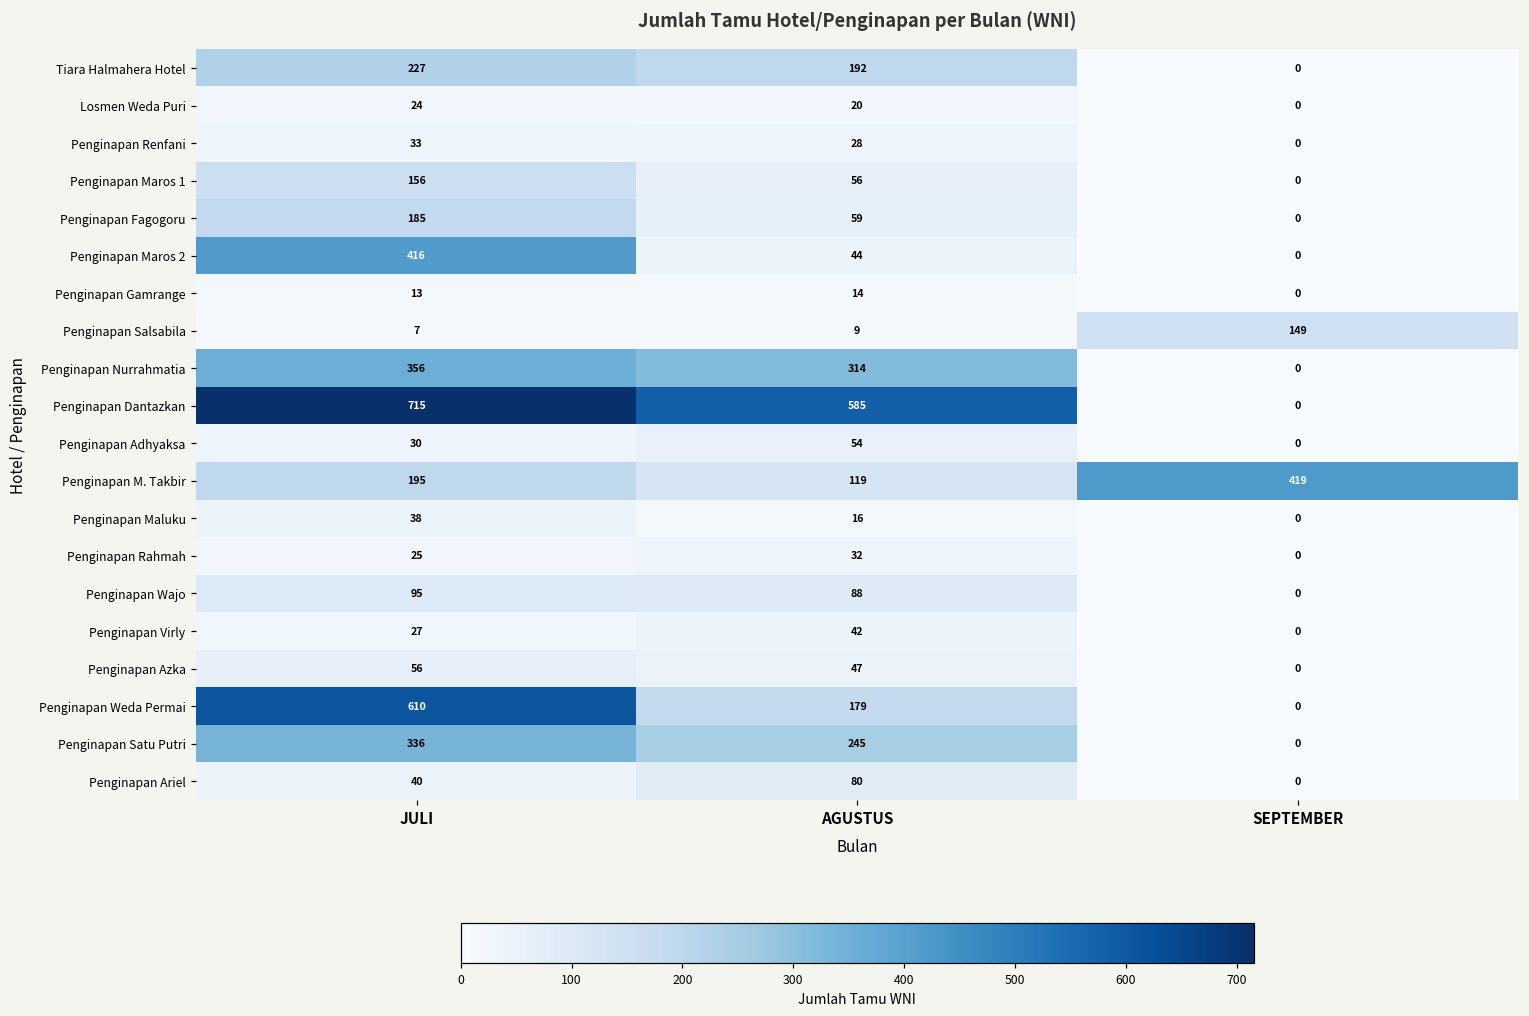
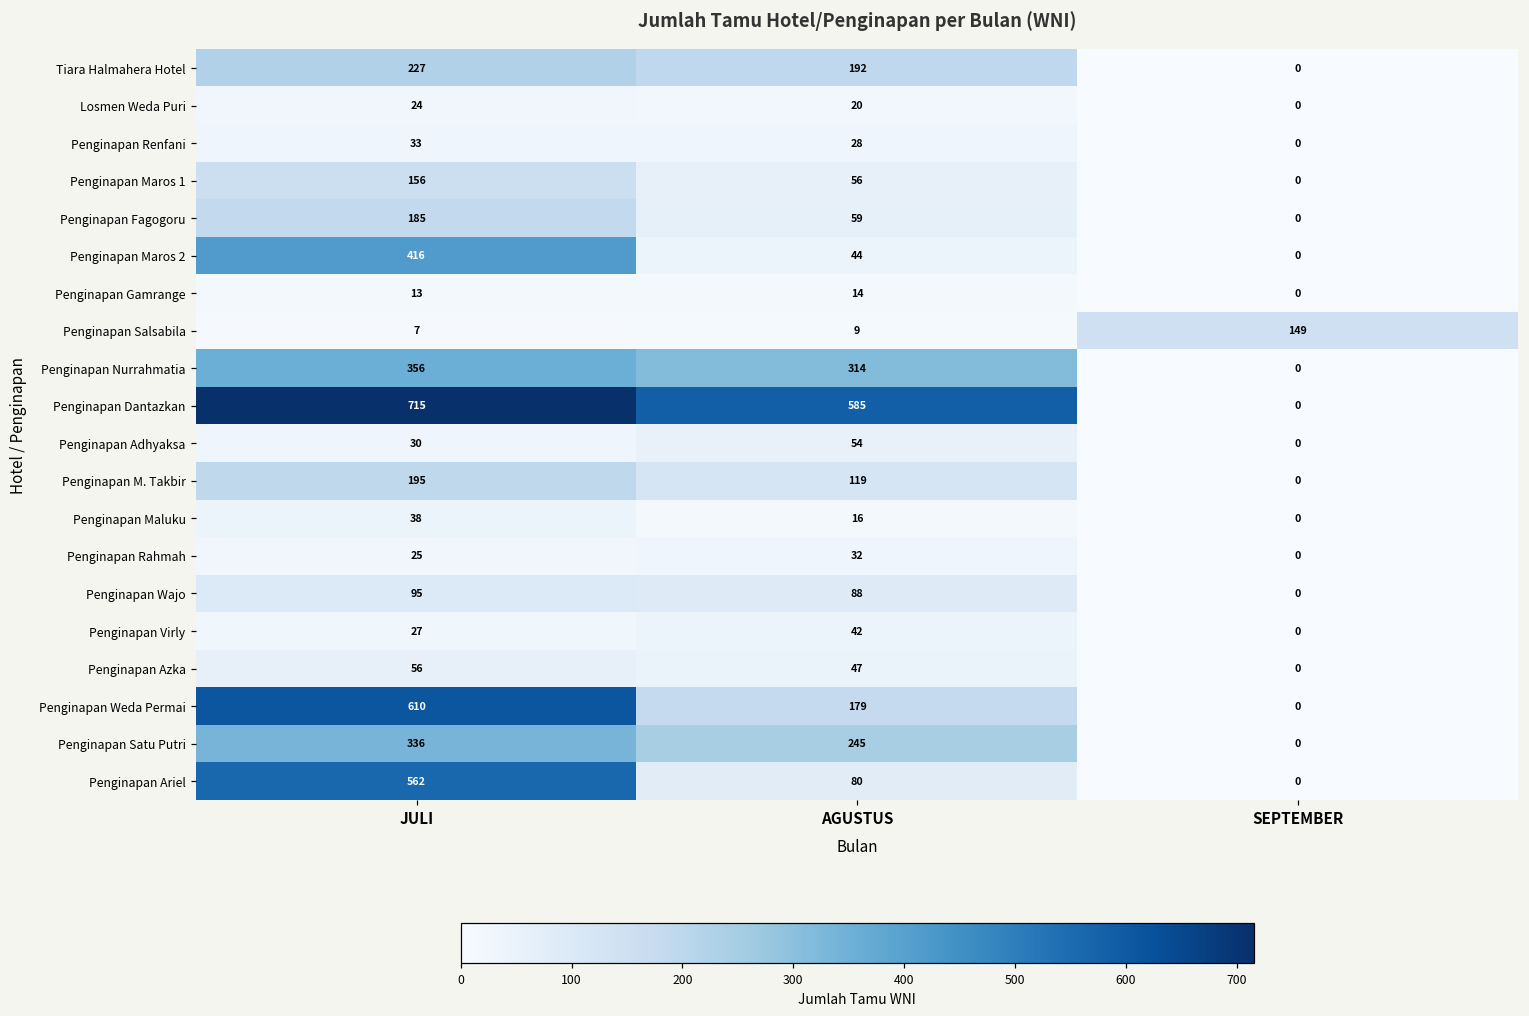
Penginapan M. Takbir, SEPTEMBER: 419 -> 0
Penginapan Ariel, JULI: 40 -> 562
